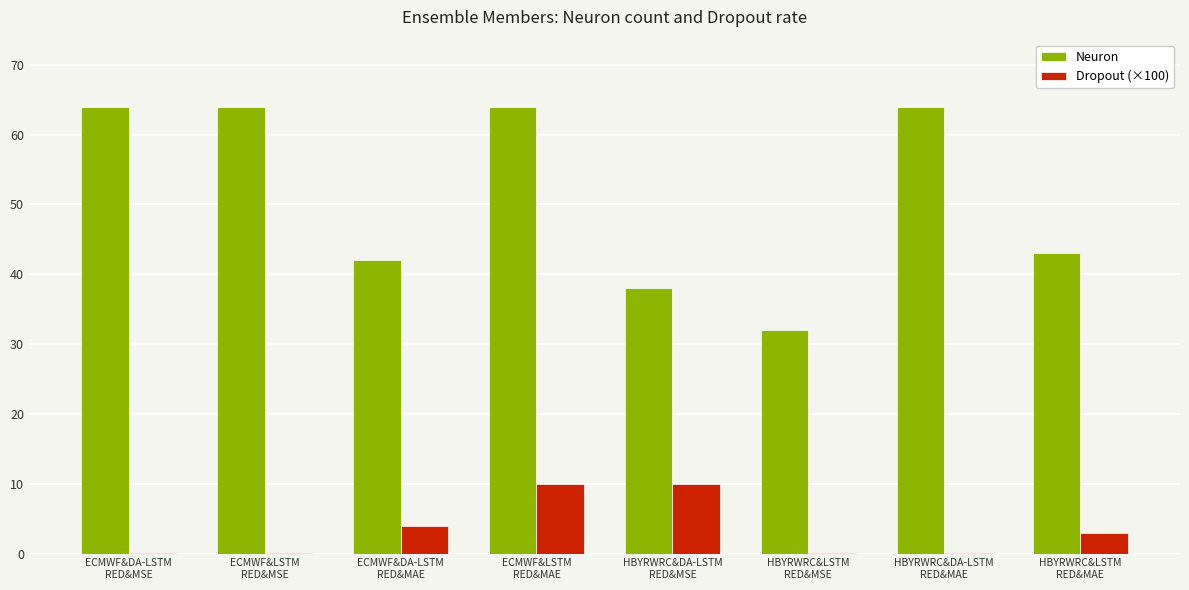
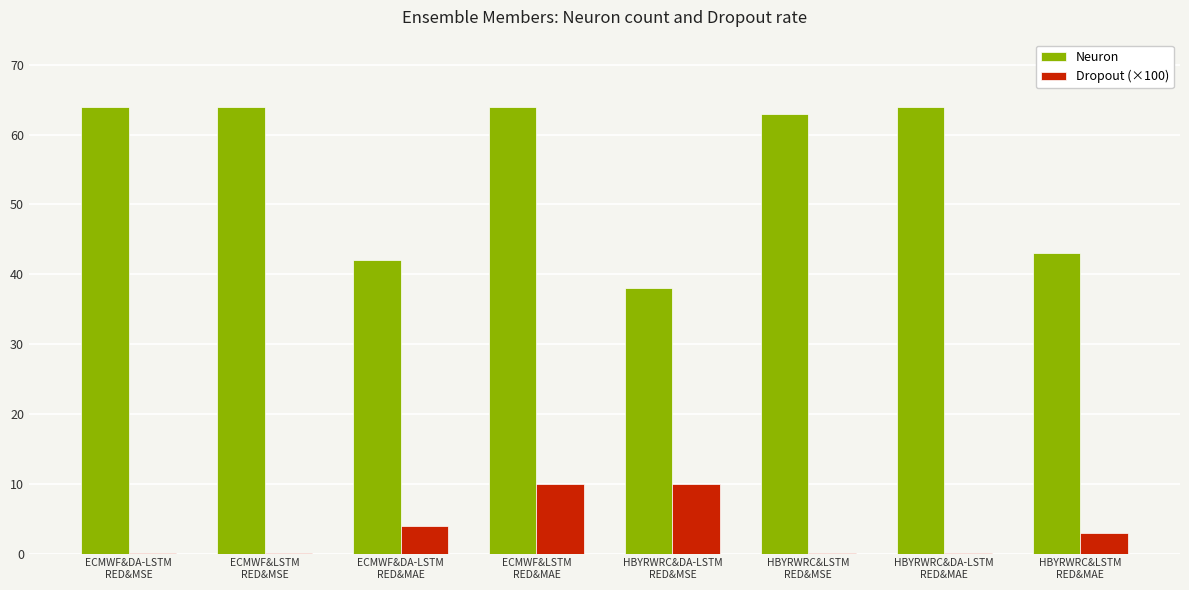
Neuron, HBYRWRC&LSTM RED&MSE: 32 -> 63
